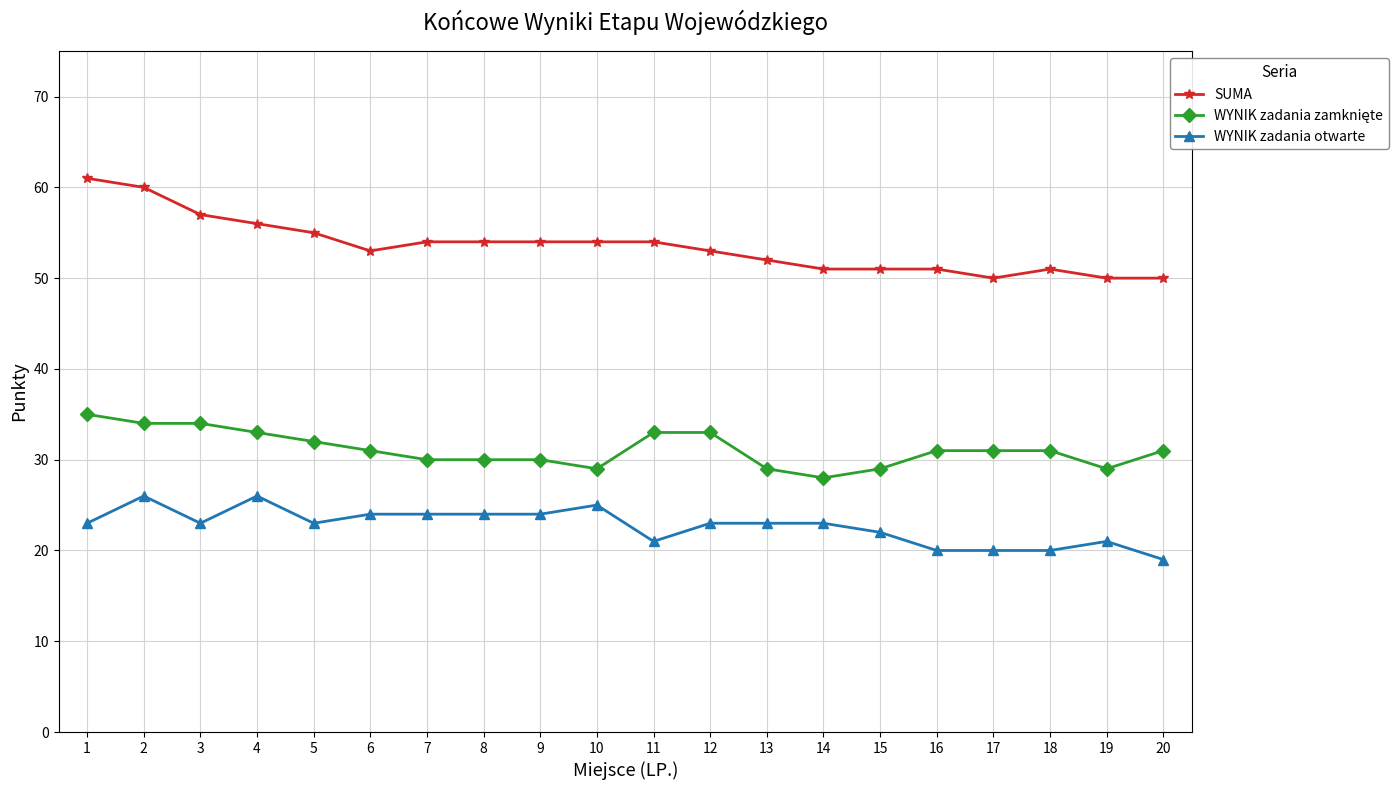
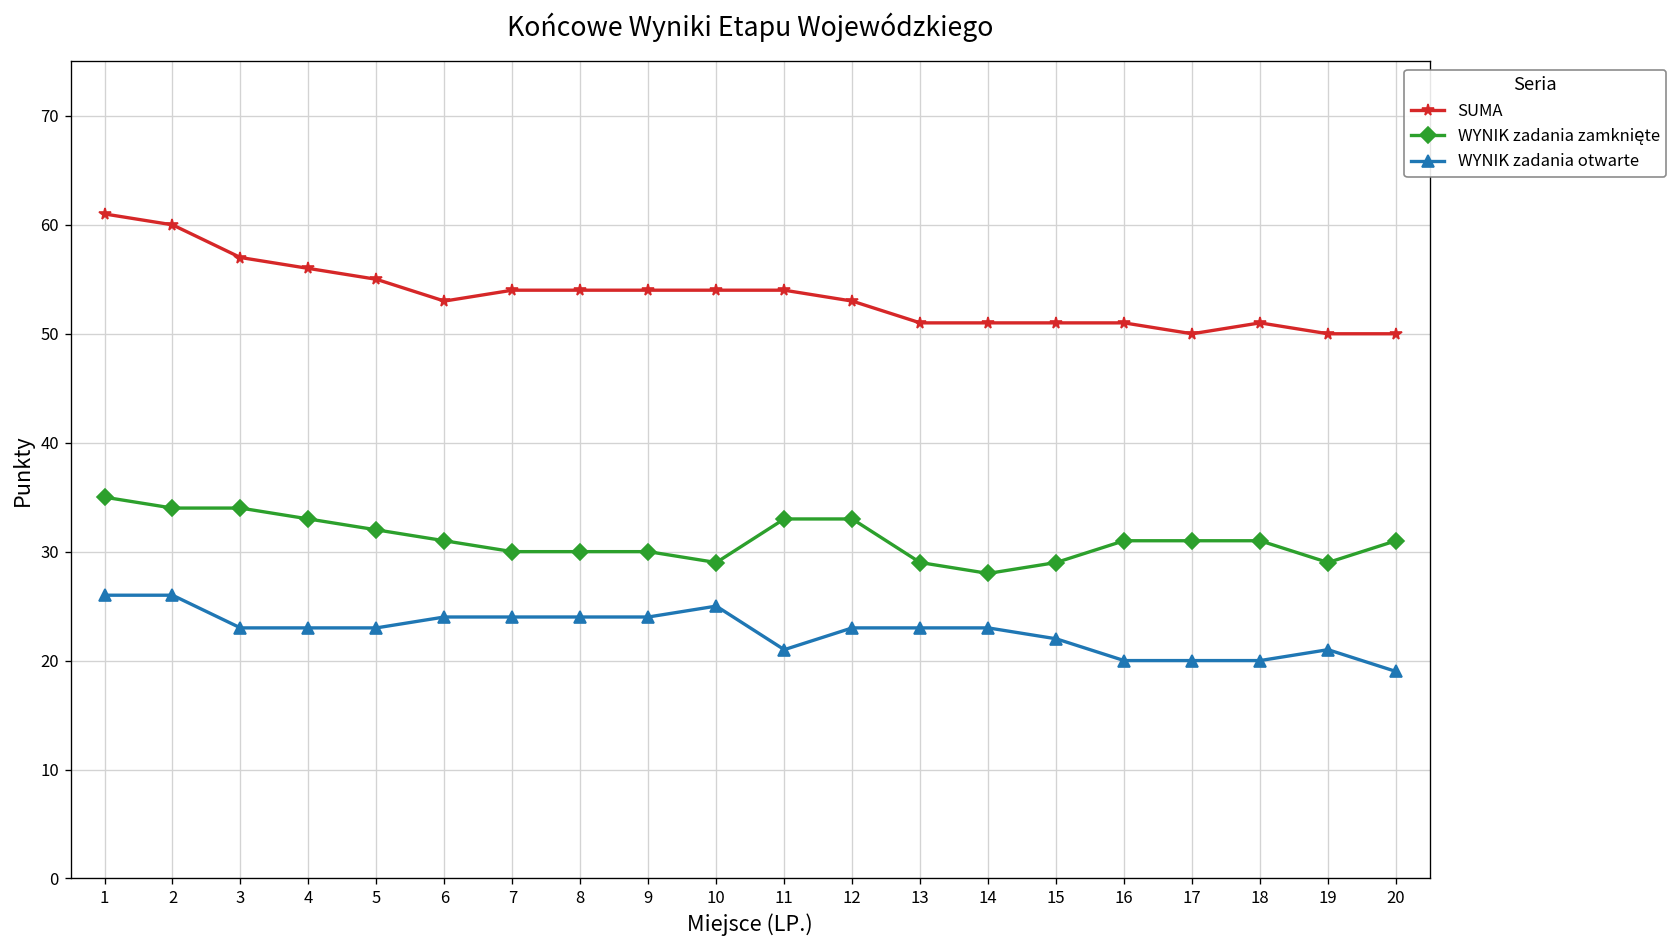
WYNIK zadania otwarte, 1: 23 -> 26
WYNIK zadania otwarte, 4: 26 -> 23
SUMA, 13: 52 -> 51
